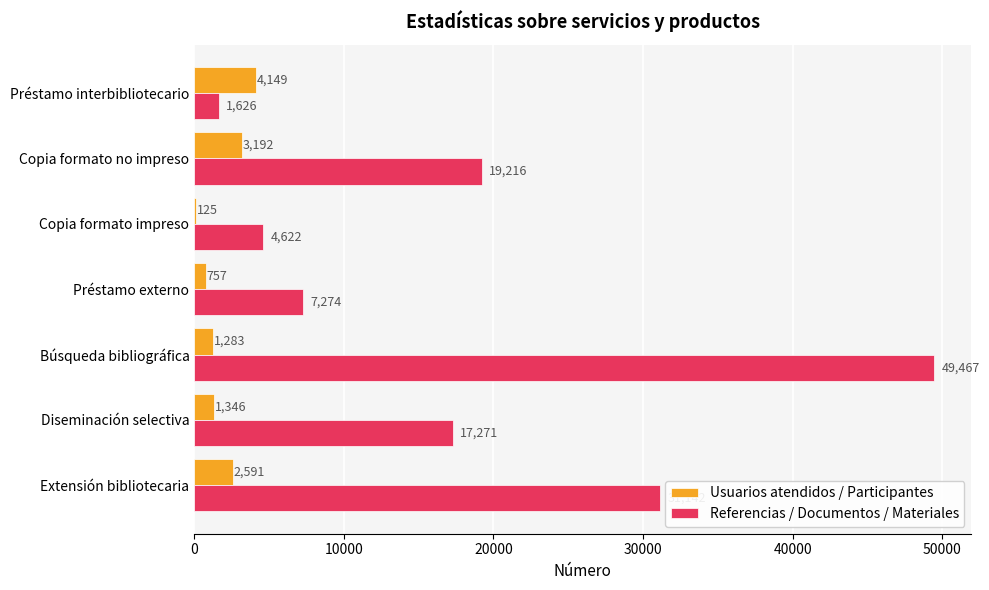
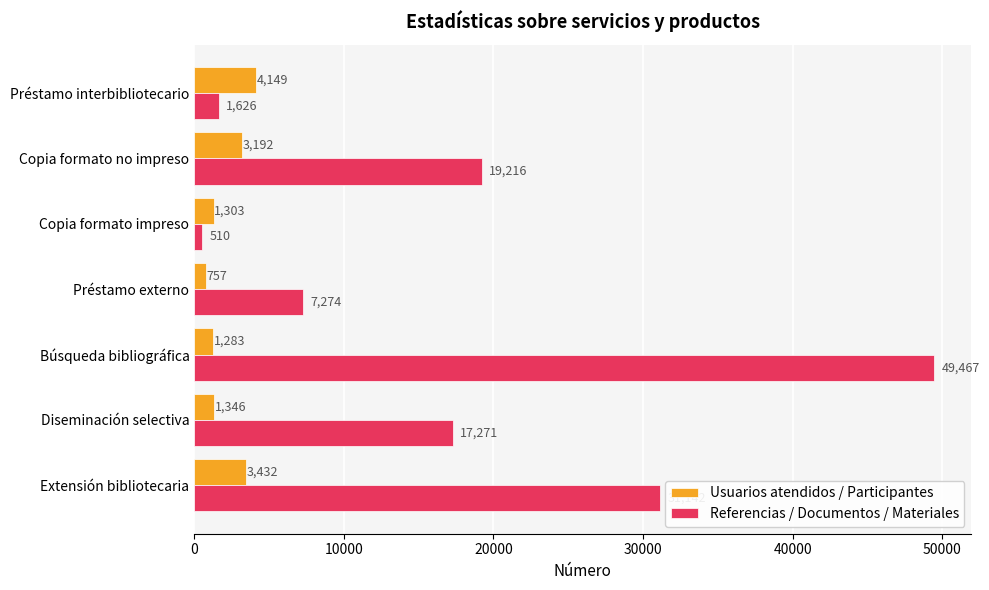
Usuarios atendidos / Participantes, Copia formato impreso: 125 -> 1,303
Referencias / Documentos / Materiales, Copia formato impreso: 4,622 -> 510
Usuarios atendidos / Participantes, Extensión bibliotecaria: 2,591 -> 3,432
